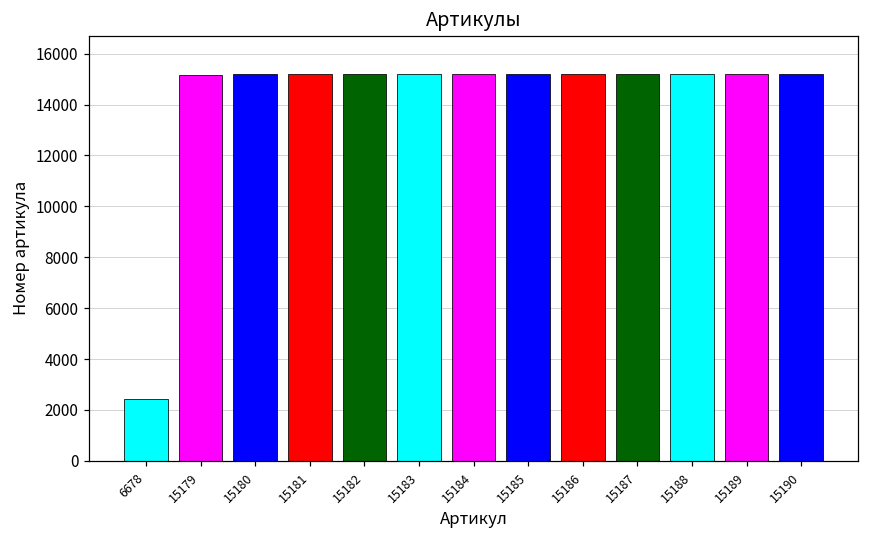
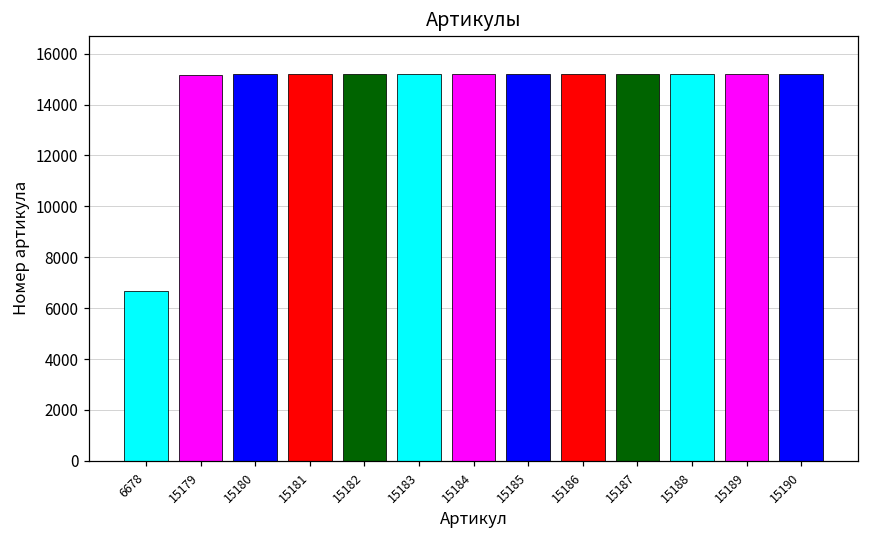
6678: 2400 -> 6700
